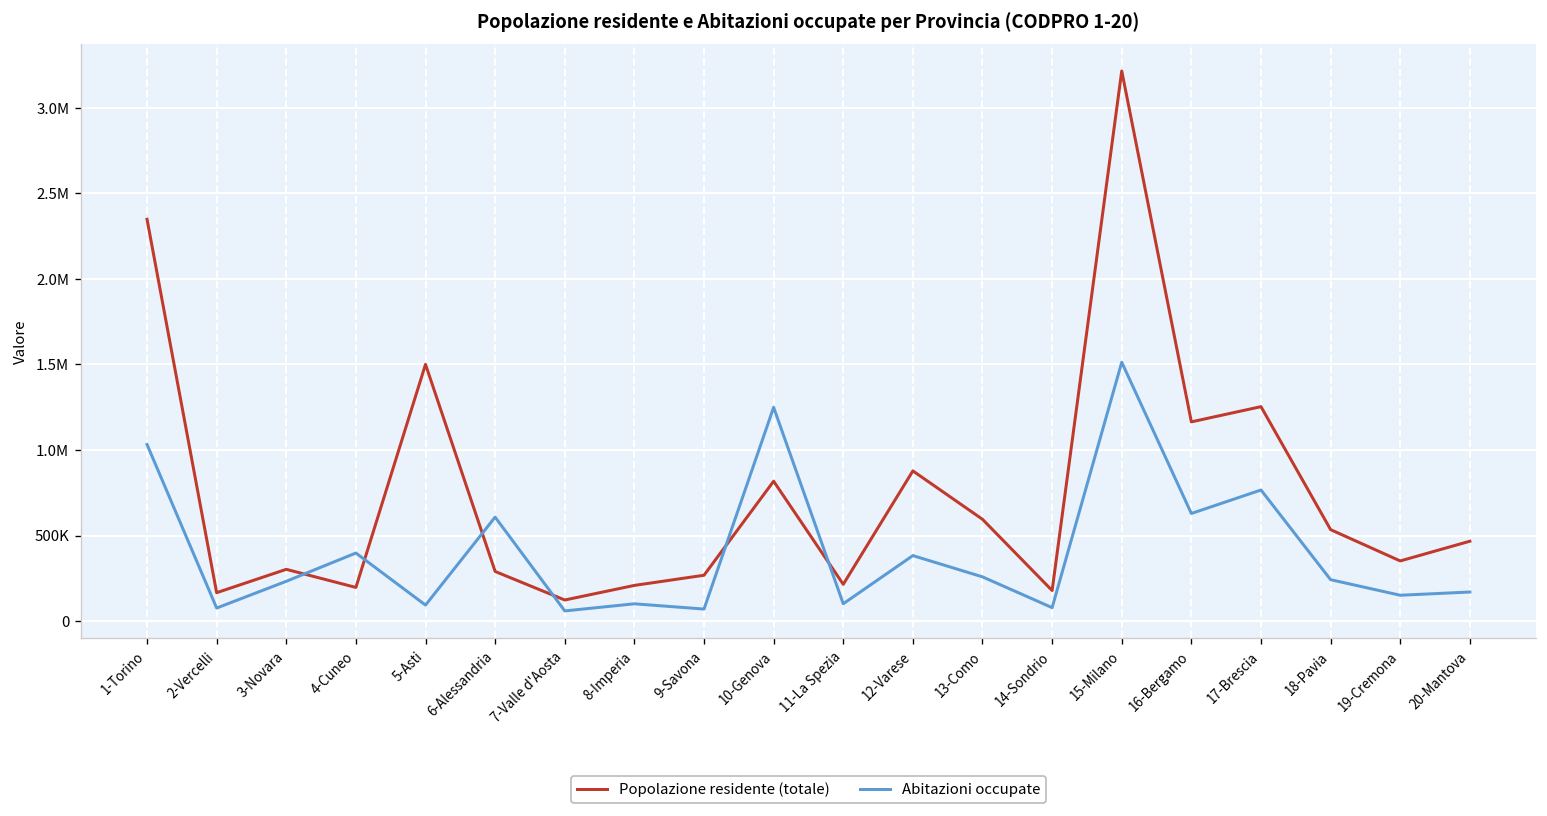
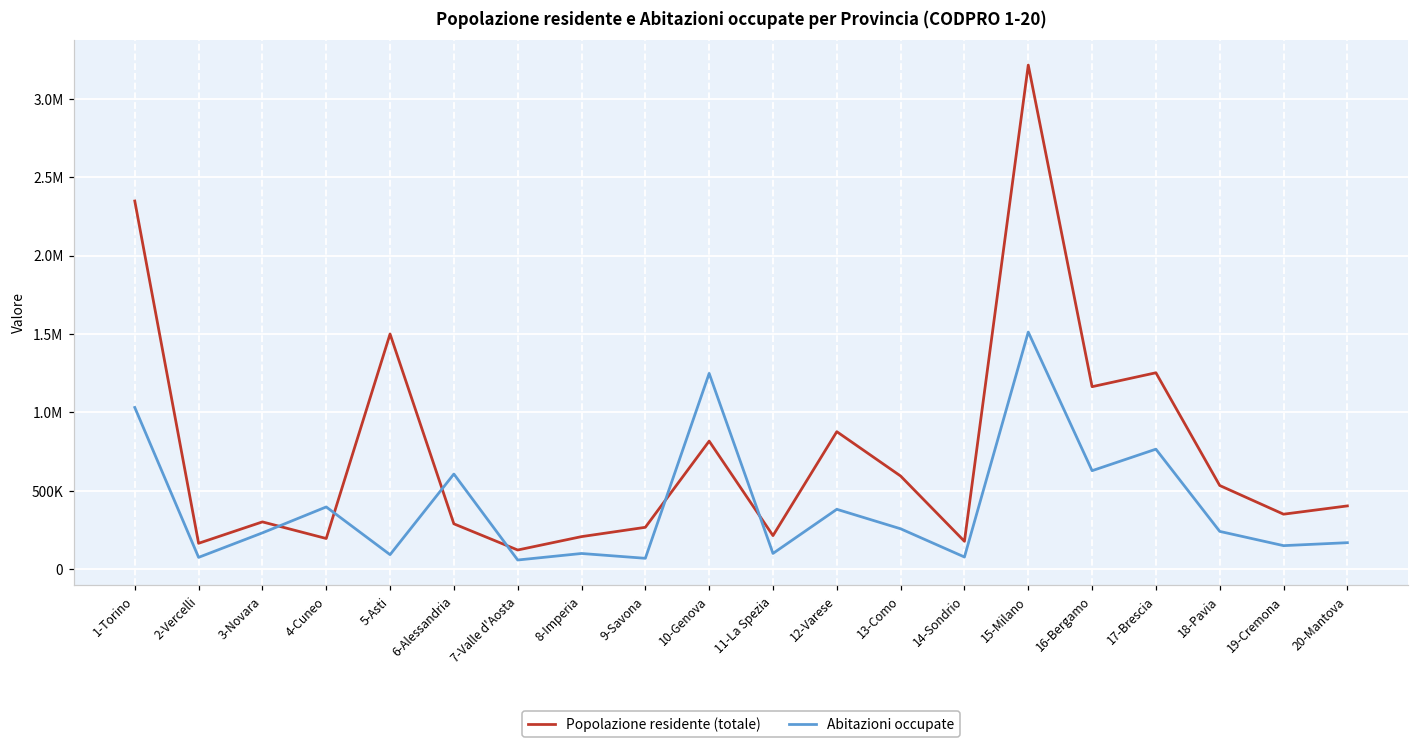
Popolazione residente (totale), 20-Mantova: 470000 -> 400000
